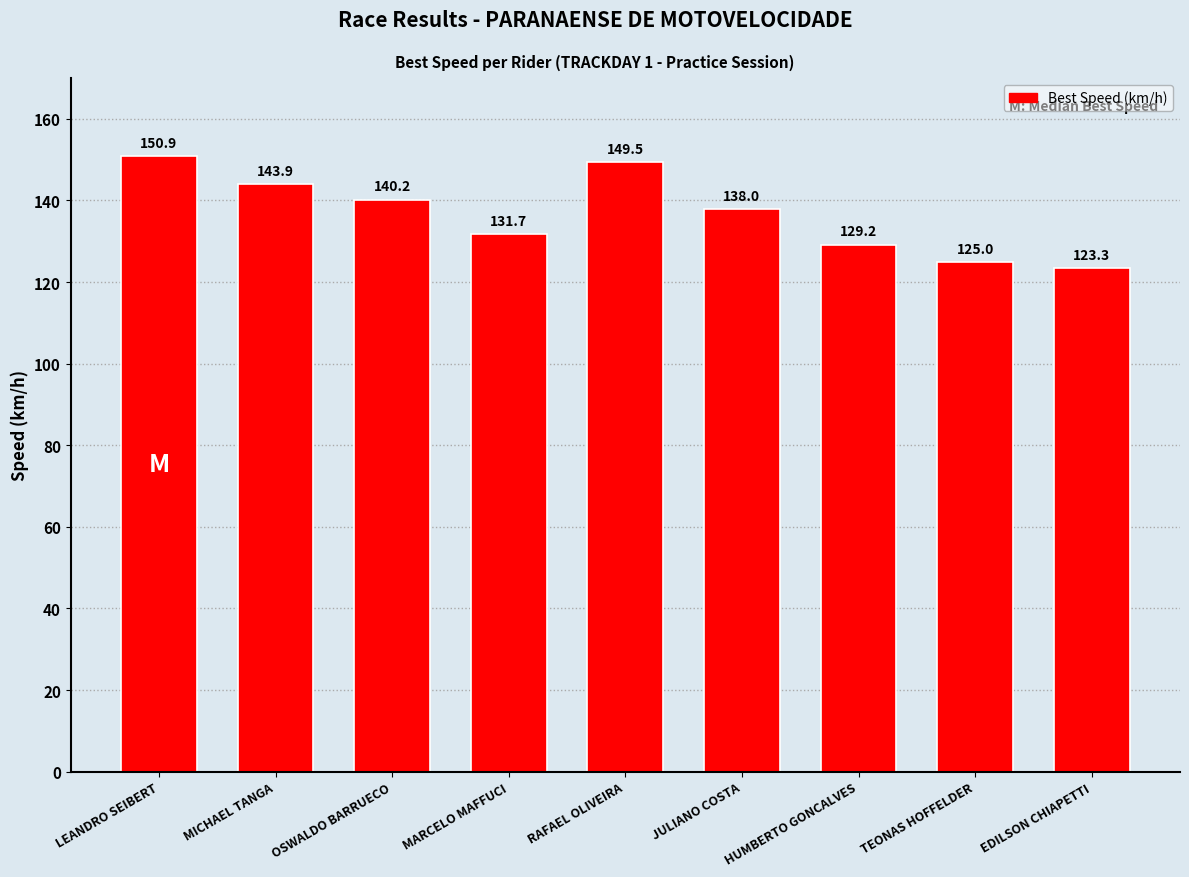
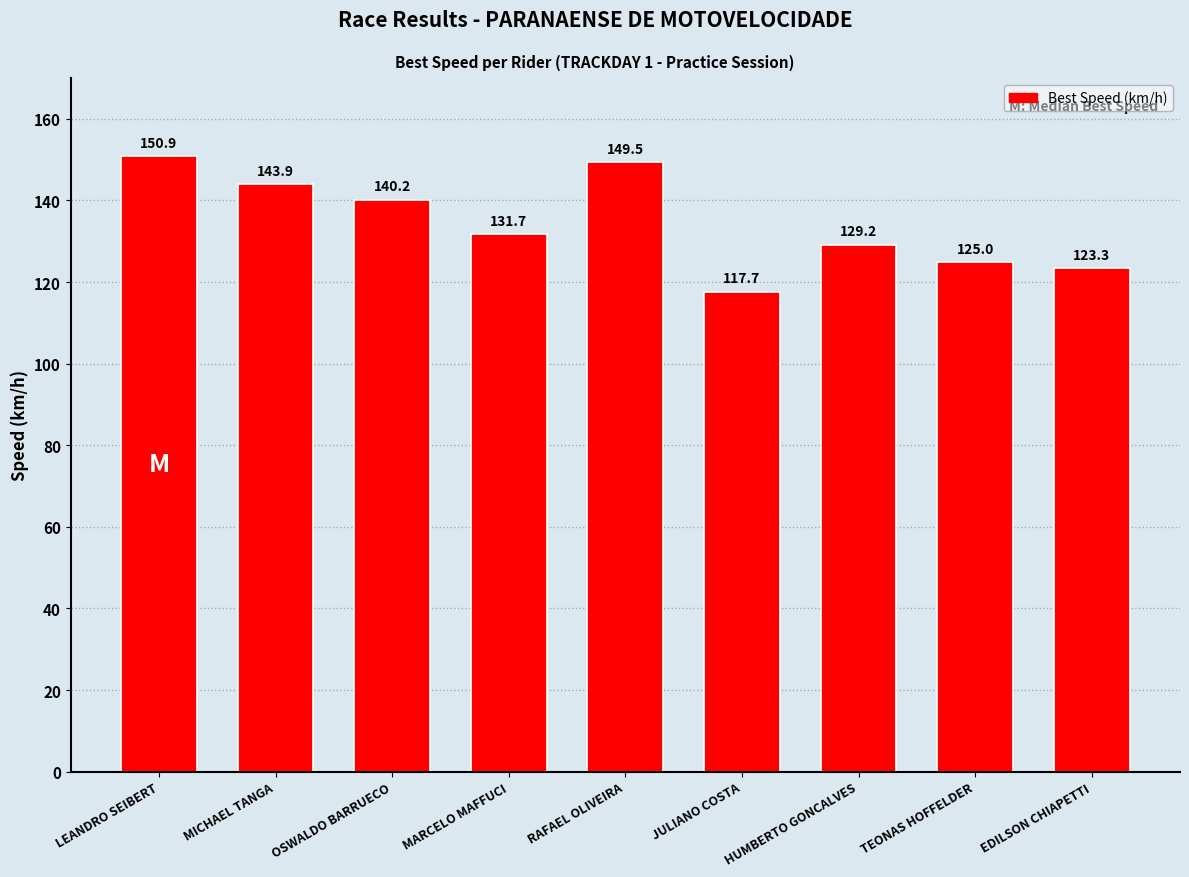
JULIANO COSTA: 138.0 -> 117.7
